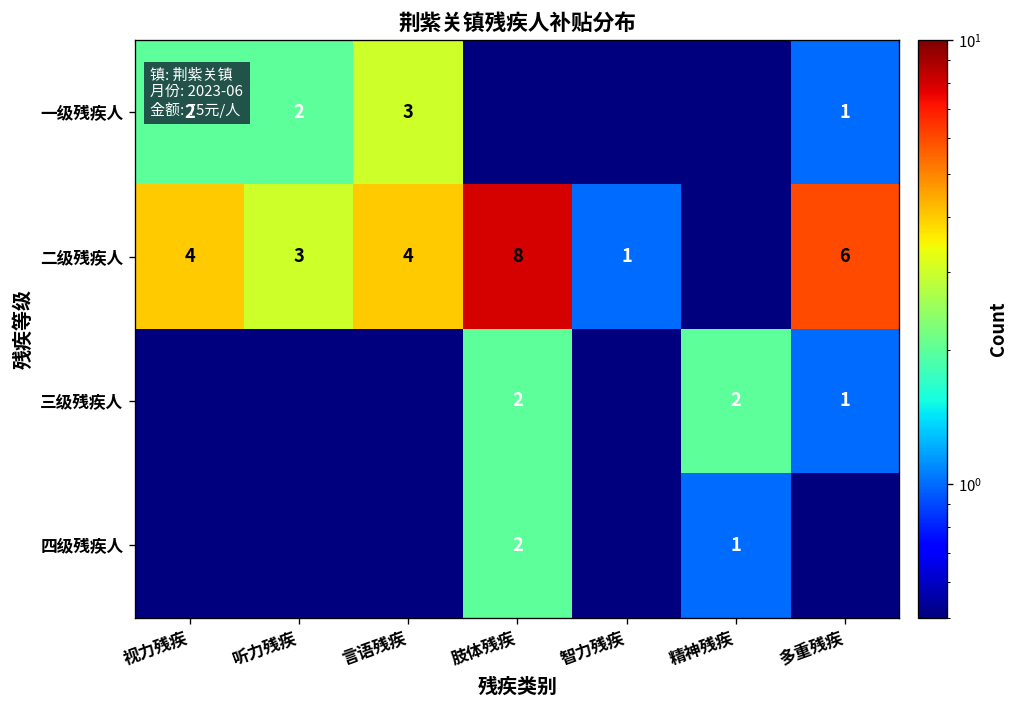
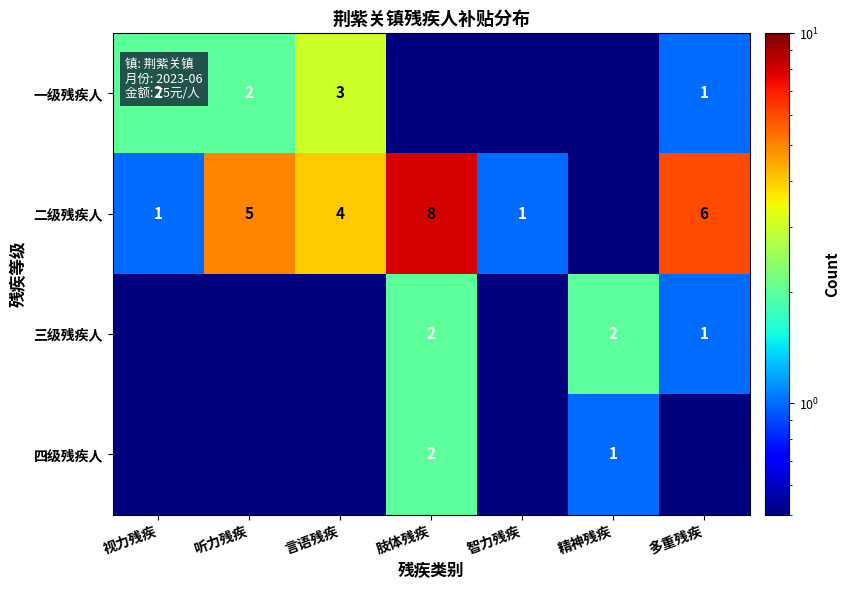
二级残疾人, 视力残疾: 4 -> 1
二级残疾人, 听力残疾: 3 -> 5
